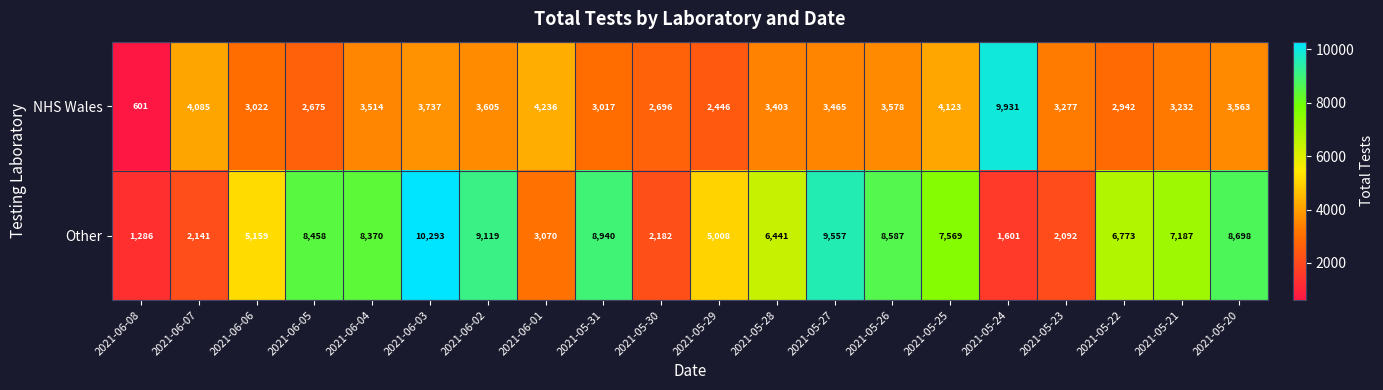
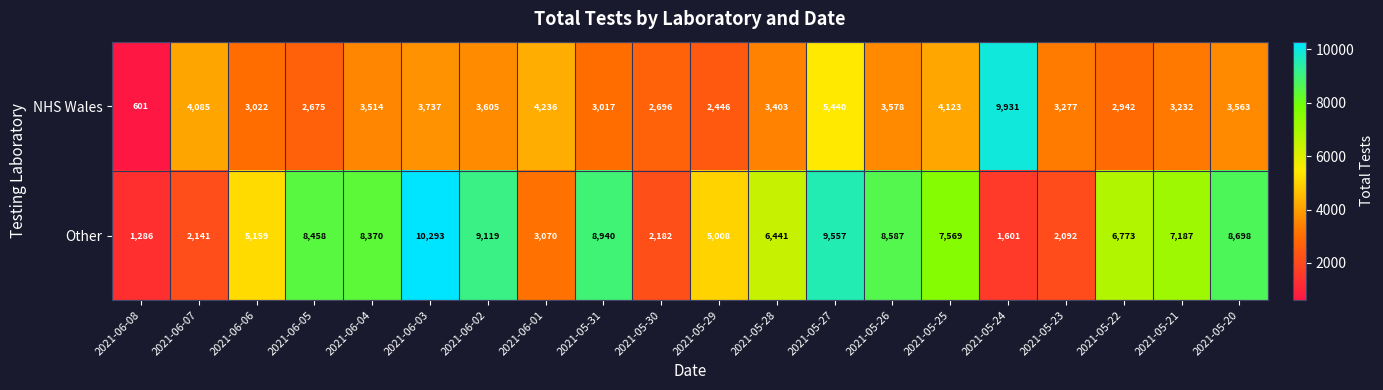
NHS Wales, 2021-05-27: 3,465 -> 5,440
